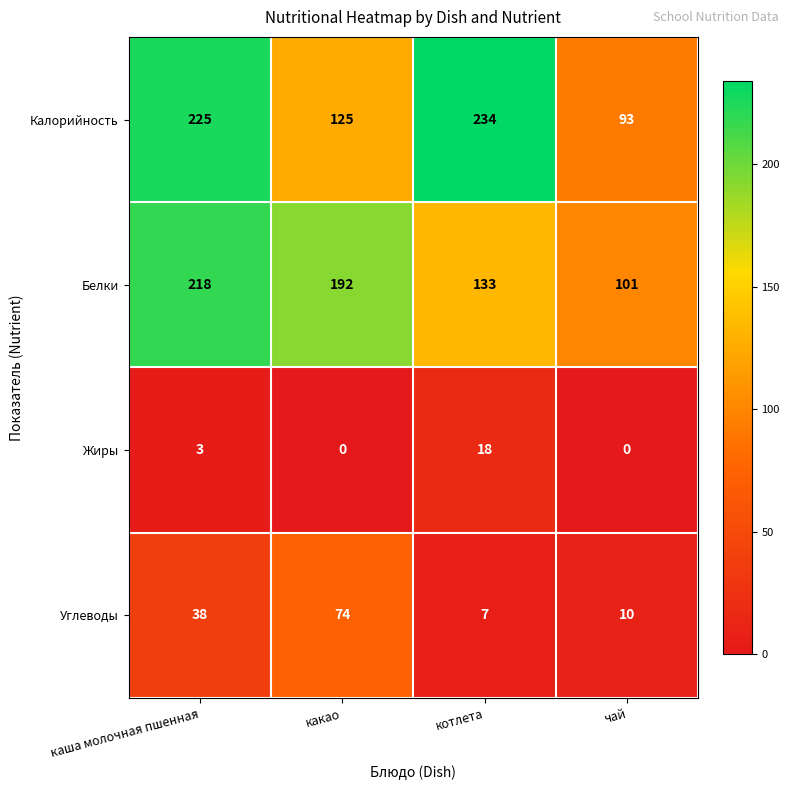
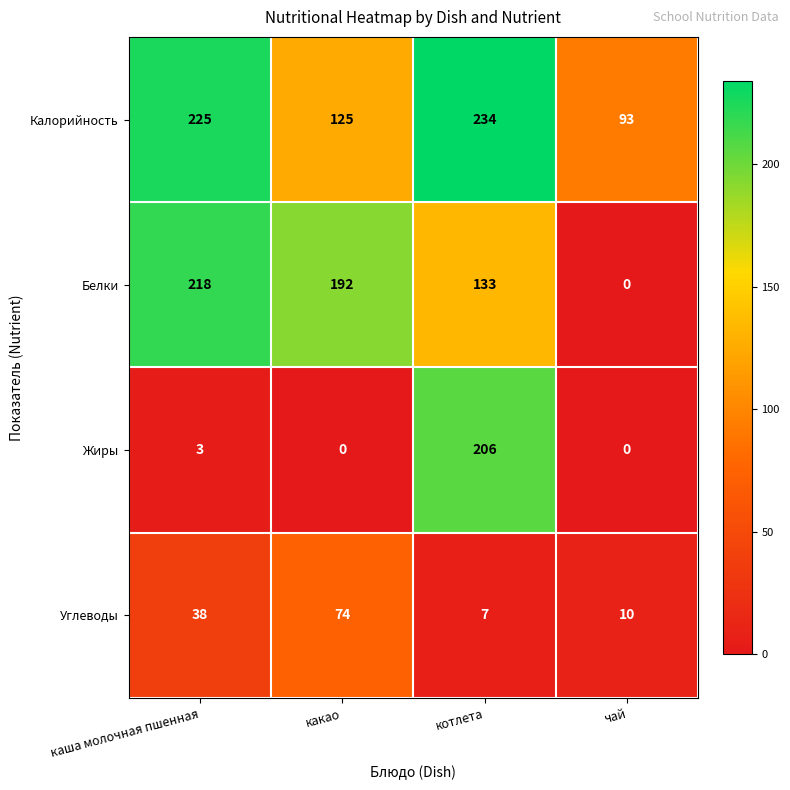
Белки, чай: 101 -> 0
Жиры, котлета: 18 -> 206
